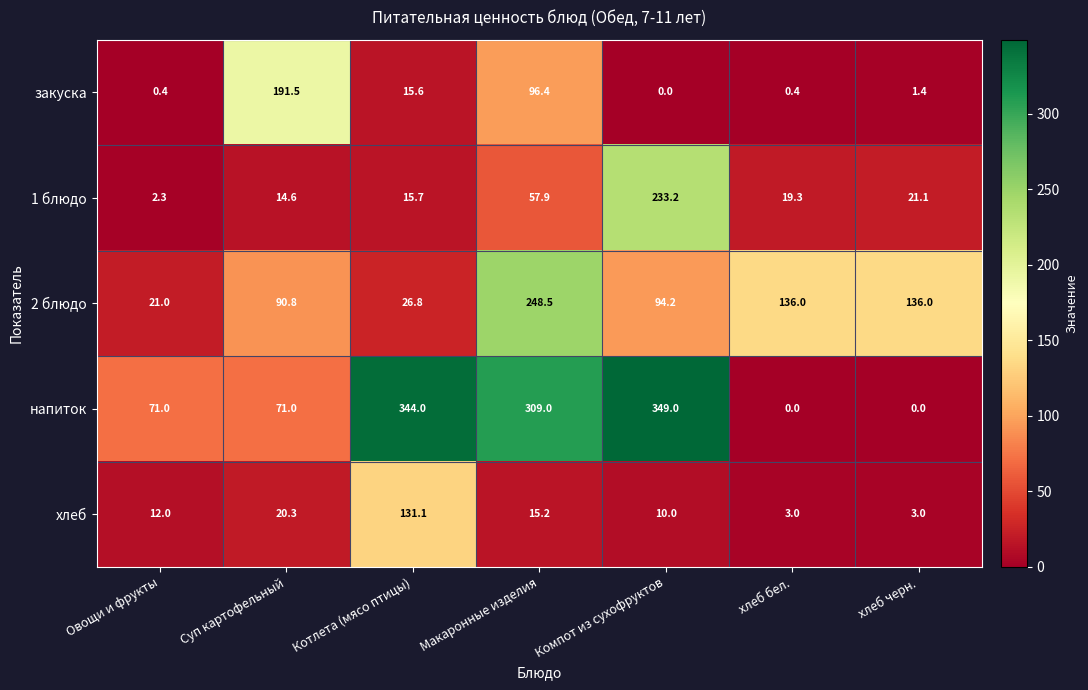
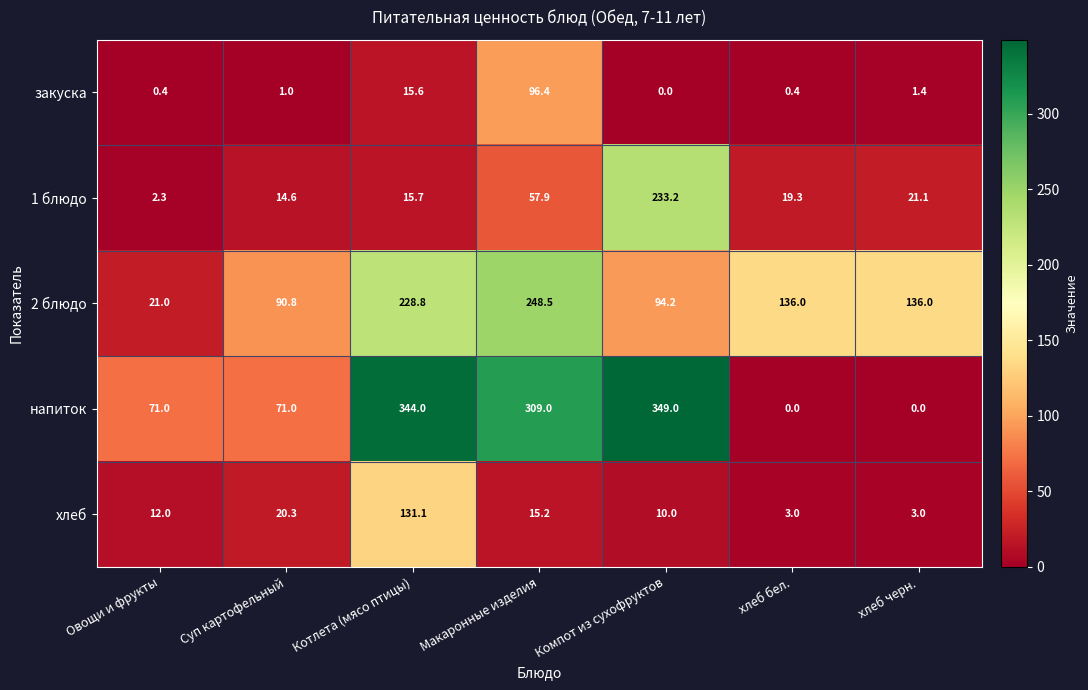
закуска, Суп картофельный: 191.5 -> 1.0
2 блюдо, Котлета (мясо птицы): 26.8 -> 228.8
